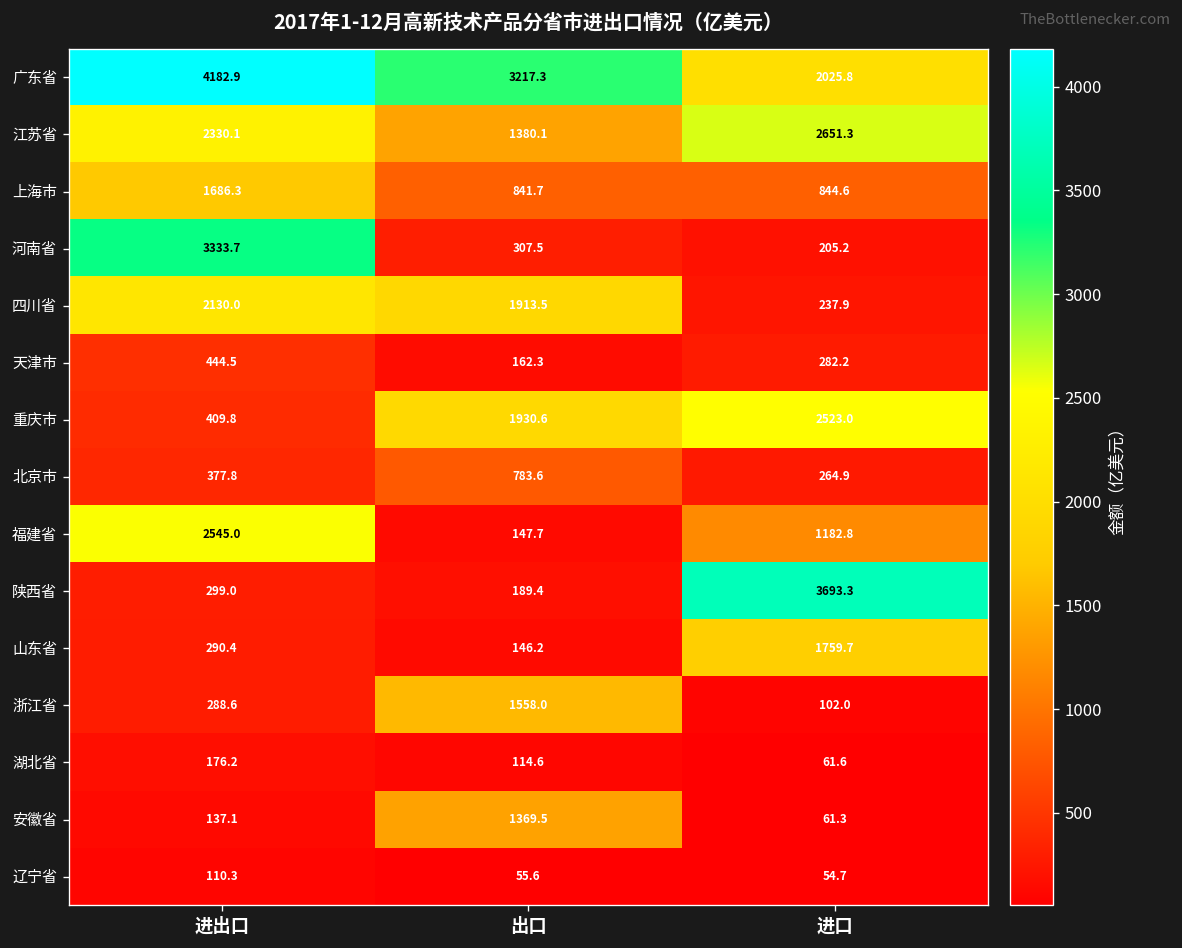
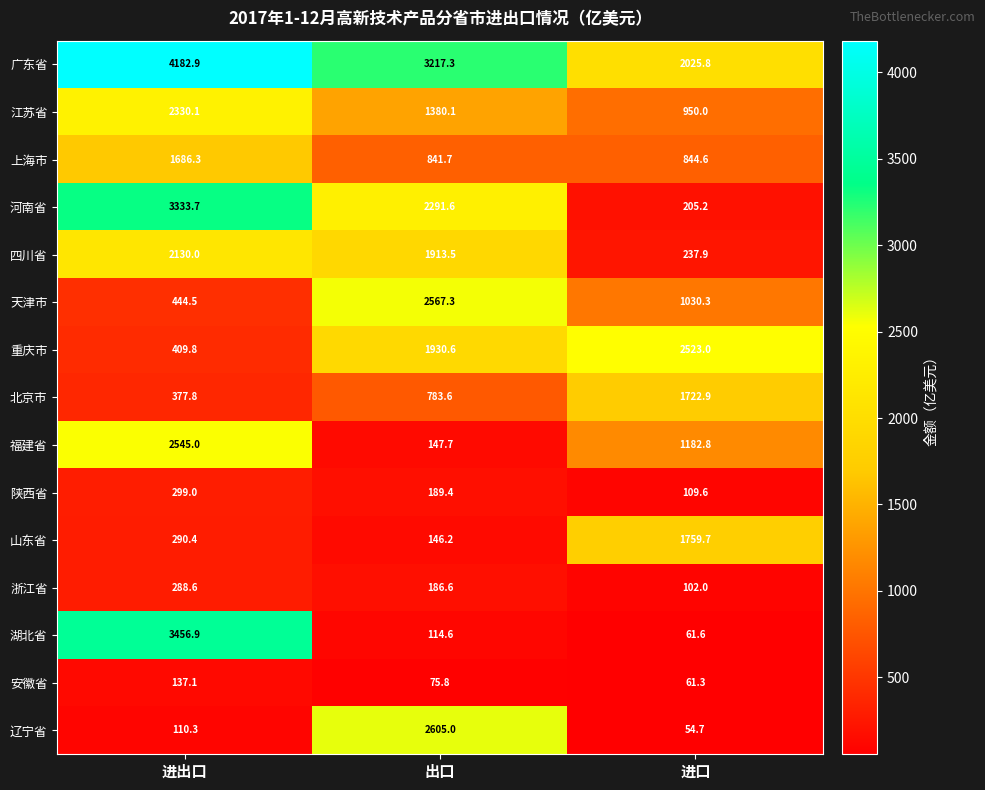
江苏省, 进口: 2651.3 -> 950.0
河南省, 出口: 307.5 -> 2291.6
天津市, 出口: 162.3 -> 2567.3
天津市, 进口: 282.2 -> 1030.3
北京市, 进口: 264.9 -> 1722.9
陕西省, 进口: 3693.3 -> 109.6
浙江省, 出口: 1558.0 -> 186.6
湖北省, 进出口: 176.2 -> 3456.9
安徽省, 出口: 1369.5 -> 75.8
辽宁省, 出口: 55.6 -> 2605.0
